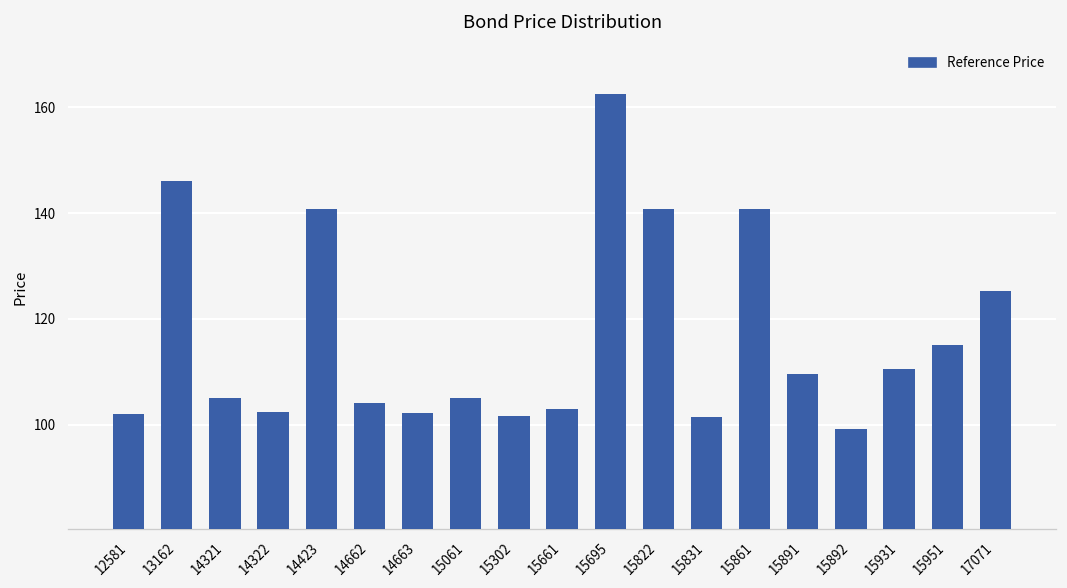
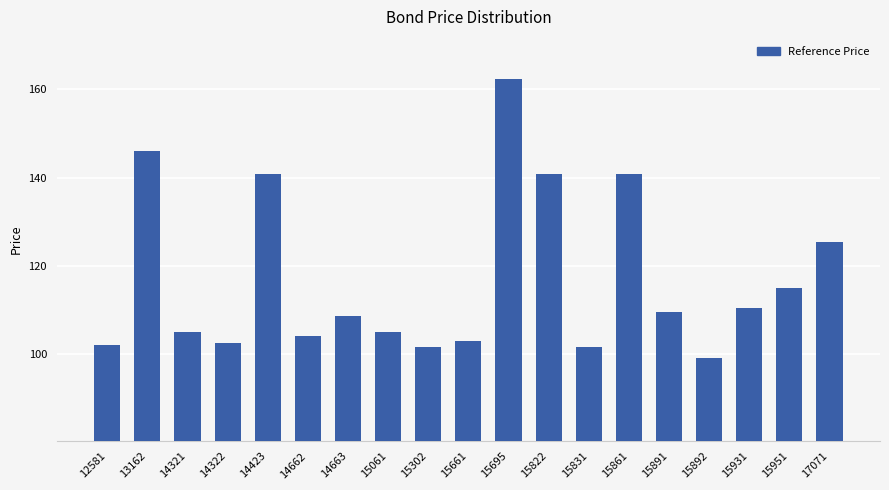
14663: 102 -> 109
